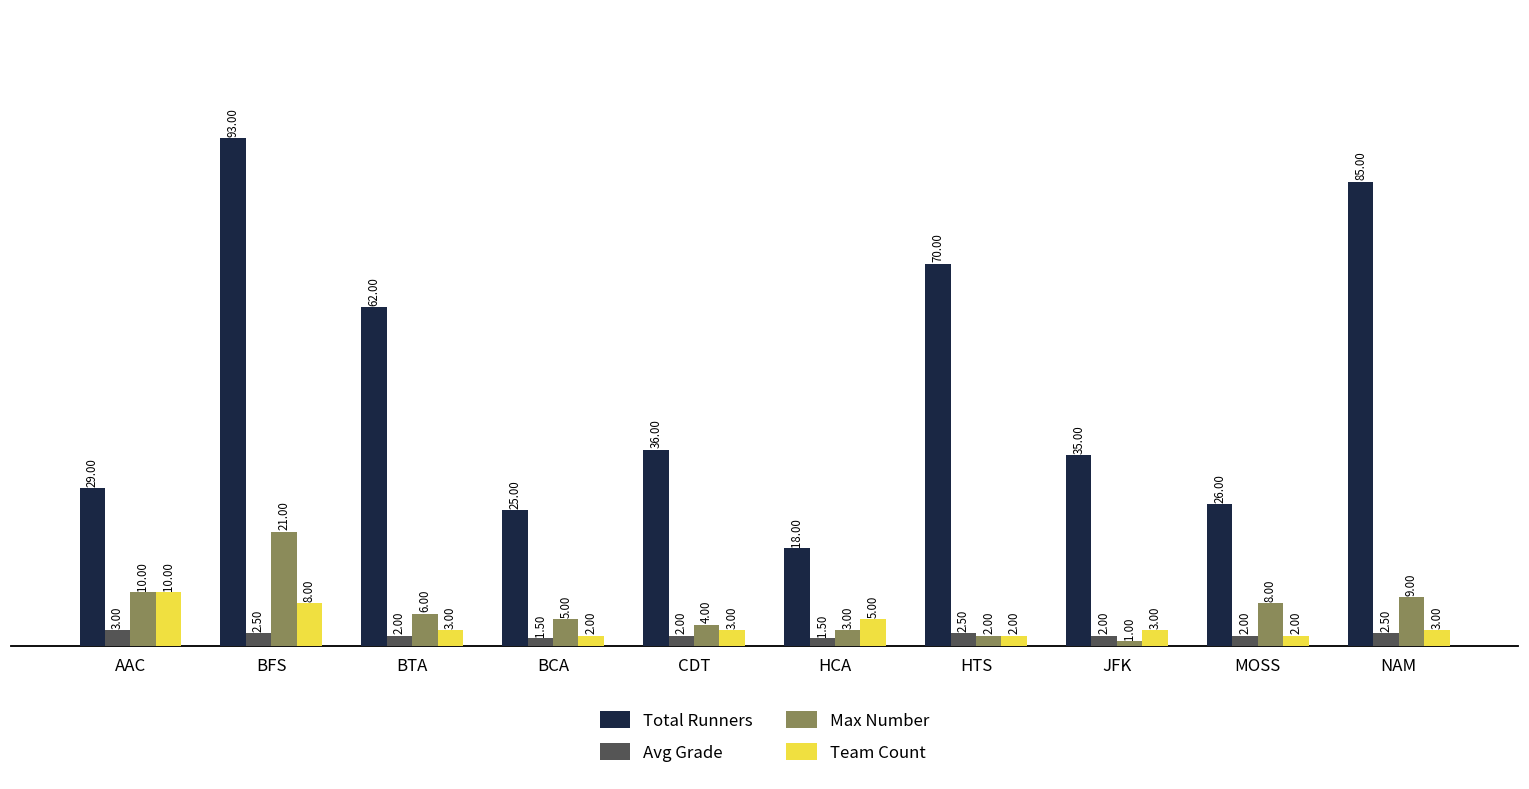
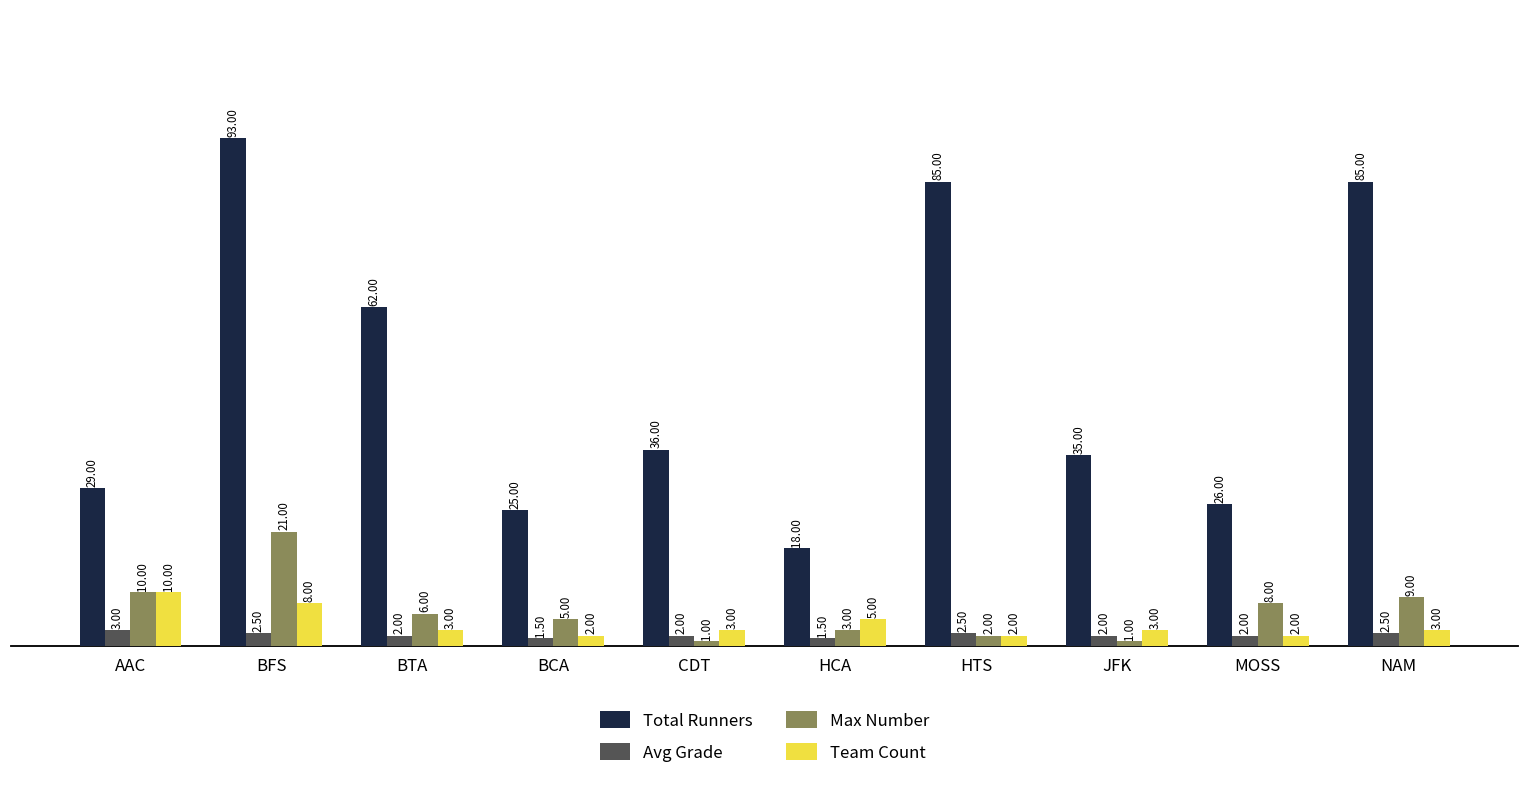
Max Number, CDT: 4.00 -> 1.00
Total Runners, HTS: 70.00 -> 85.00
